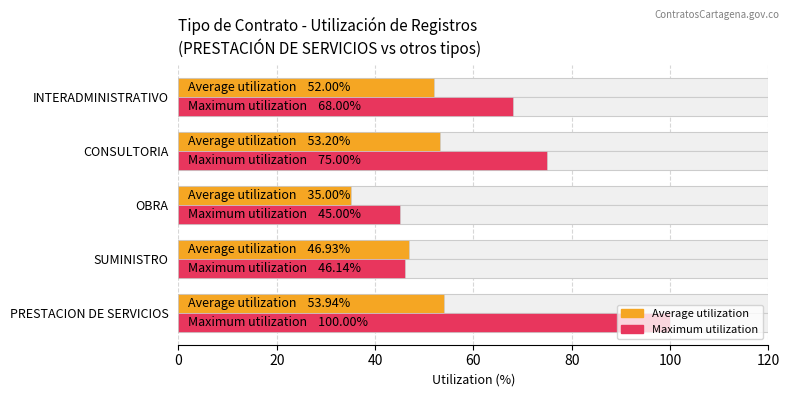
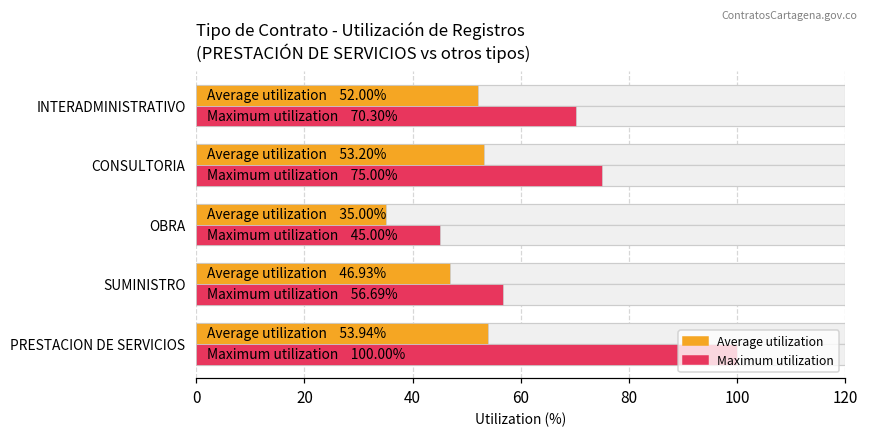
Maximum utilization, INTERADMINISTRATIVO: 68.00% -> 70.30%
Maximum utilization, SUMINISTRO: 46.14% -> 56.69%
